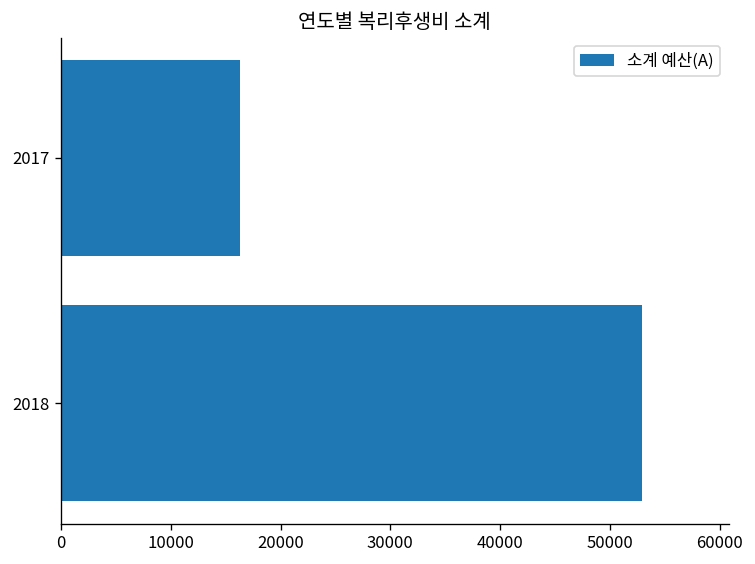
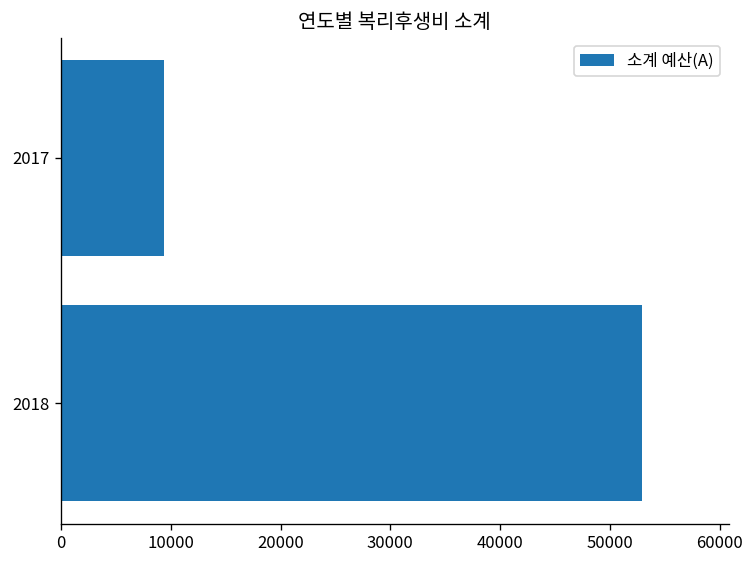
2017: 16000 -> 9000
